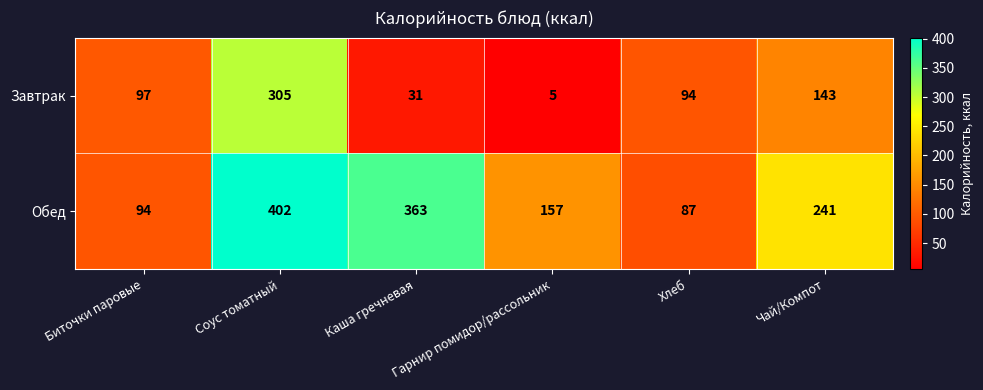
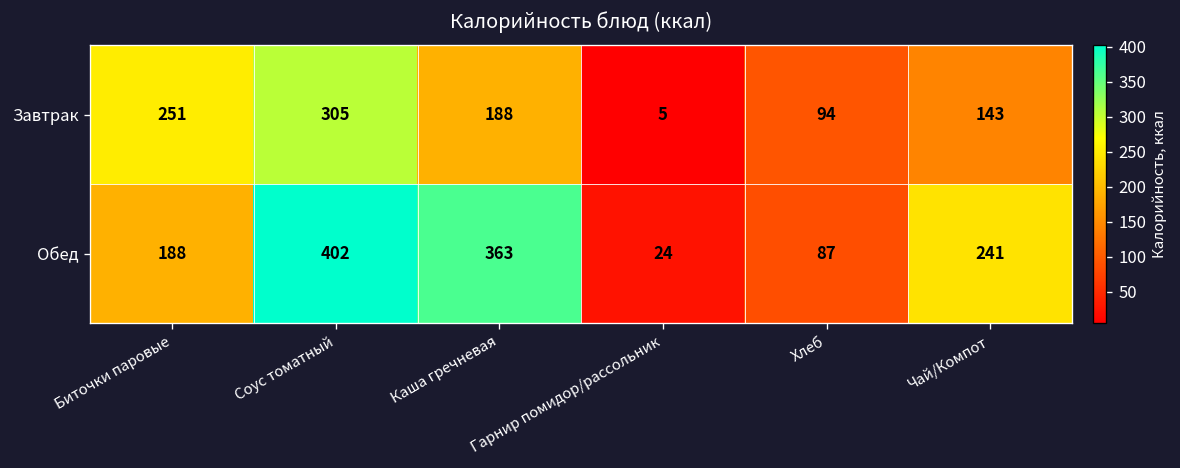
Завтрак, Биточки паровые: 97 -> 251
Завтрак, Каша гречневая: 31 -> 188
Обед, Биточки паровые: 94 -> 188
Обед, Гарнир помидор/рассольник: 157 -> 24
